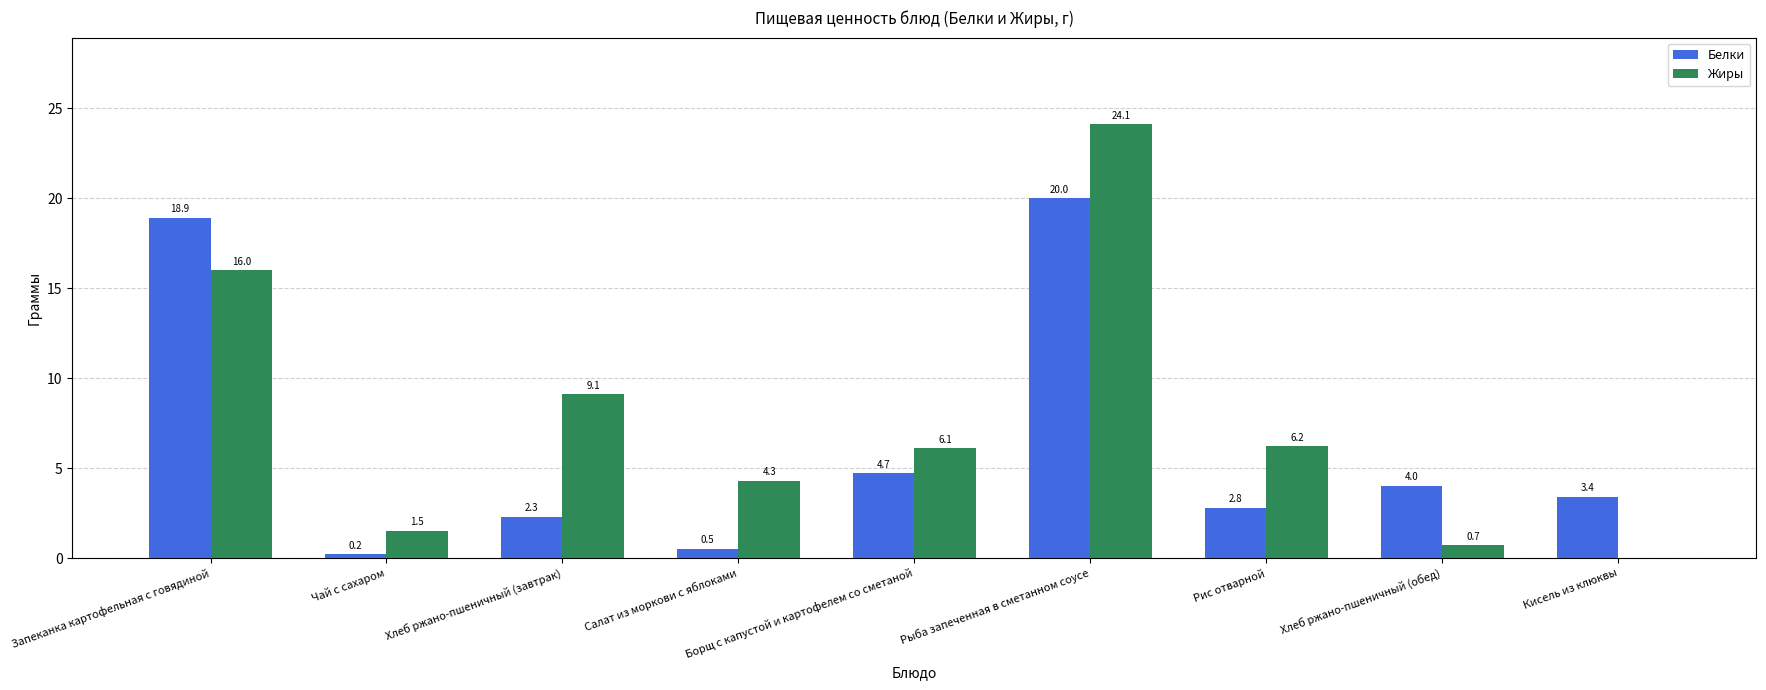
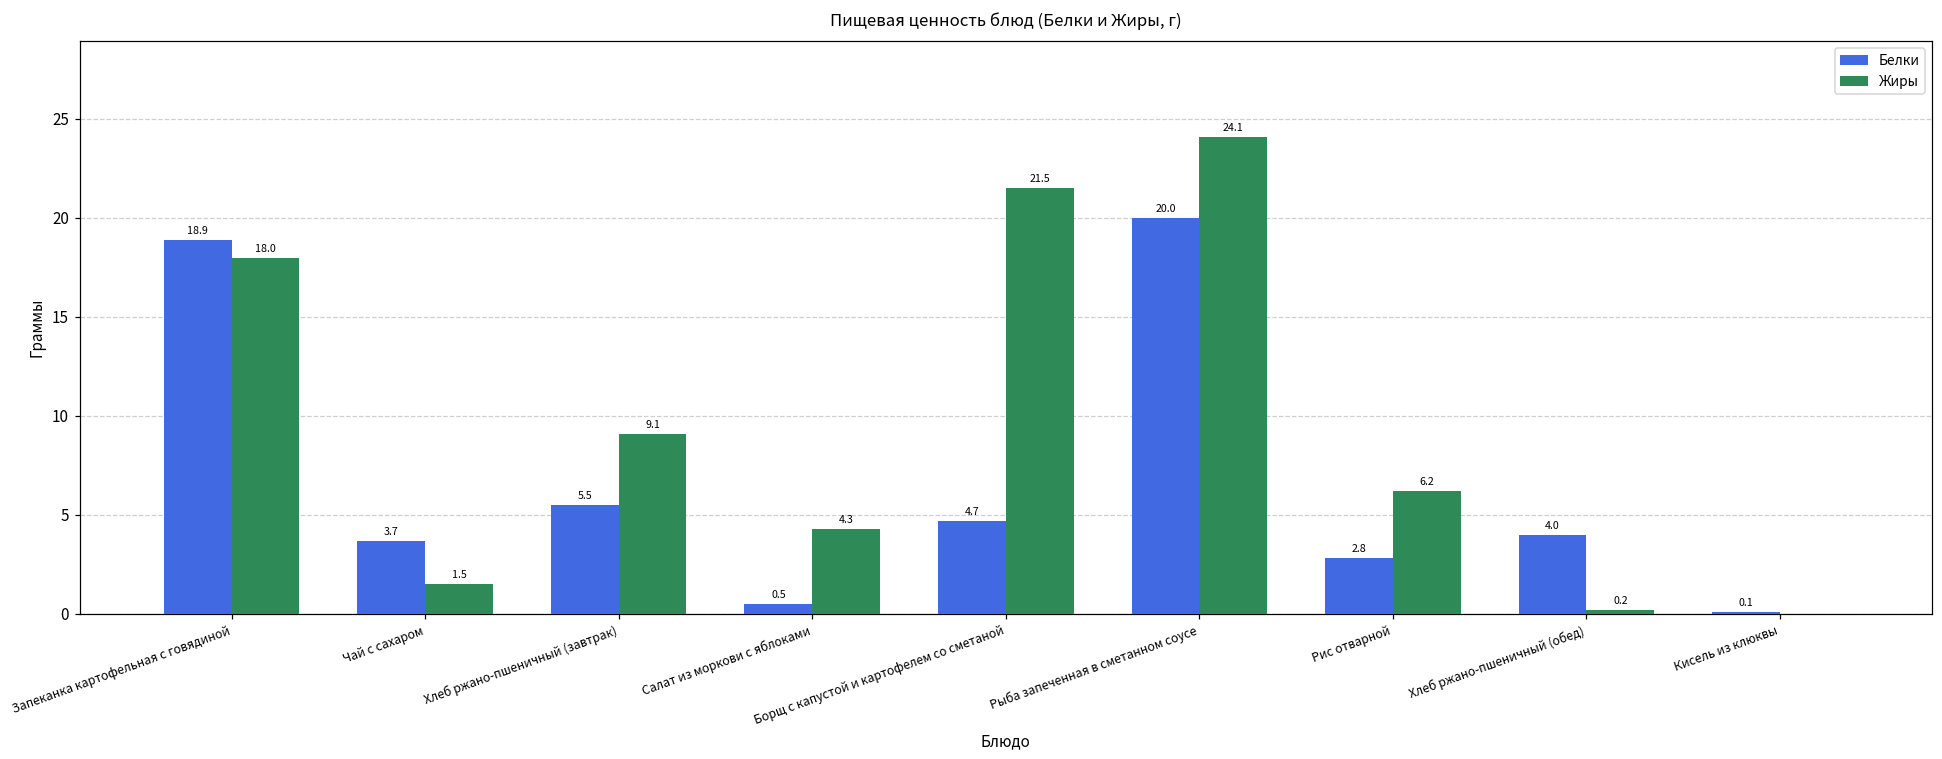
Жиры, Запеканка картофельная с говядиной: 16.0 -> 18.0
Белки, Чай с сахаром: 0.2 -> 3.7
Белки, Хлеб ржано-пшеничный (завтрак): 2.3 -> 5.5
Жиры, Борщ с капустой и картофелем со сметаной: 6.1 -> 21.5
Жиры, Хлеб ржано-пшеничный (обед): 0.7 -> 0.2
Белки, Кисель из клюквы: 3.4 -> 0.1
